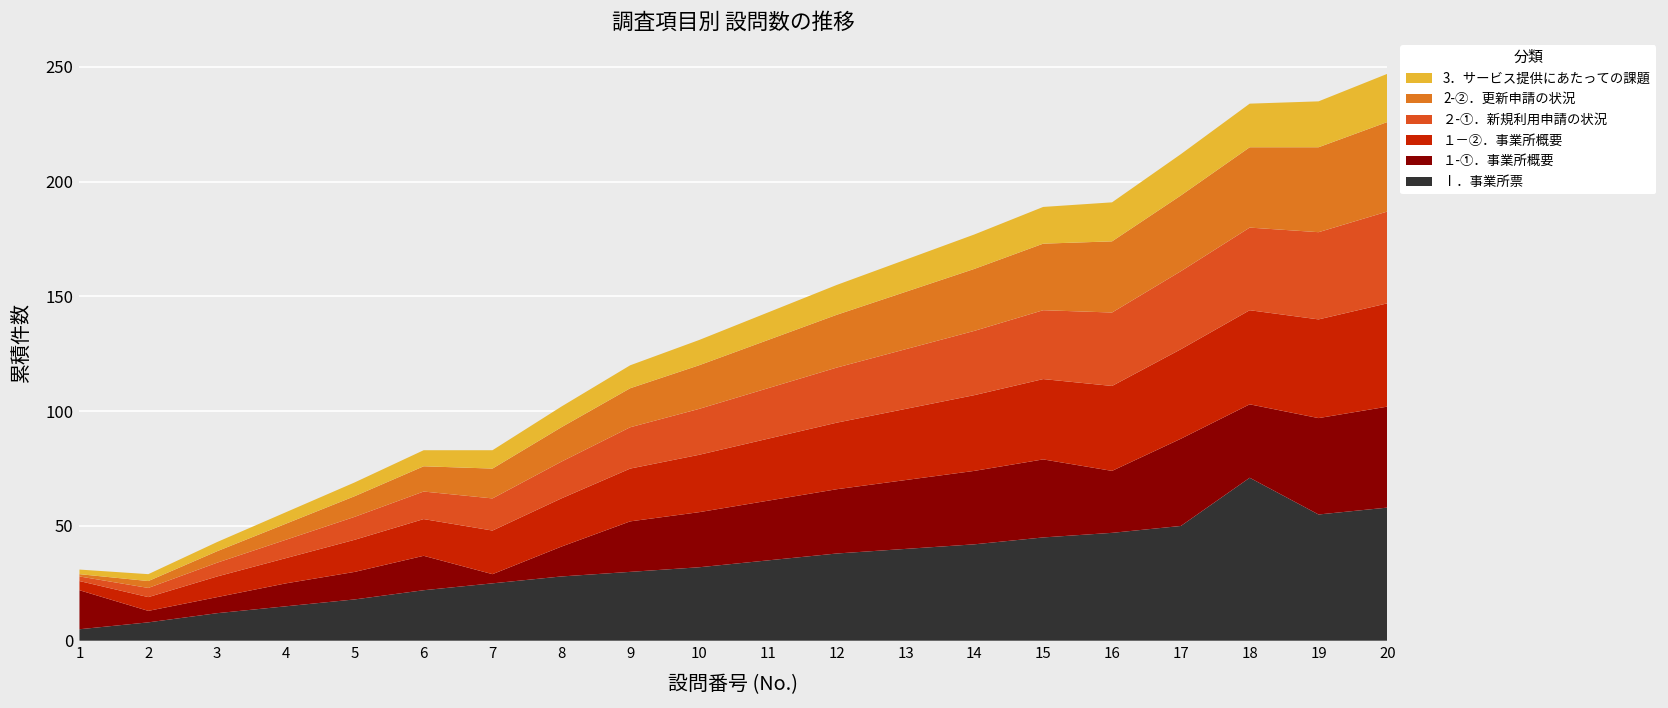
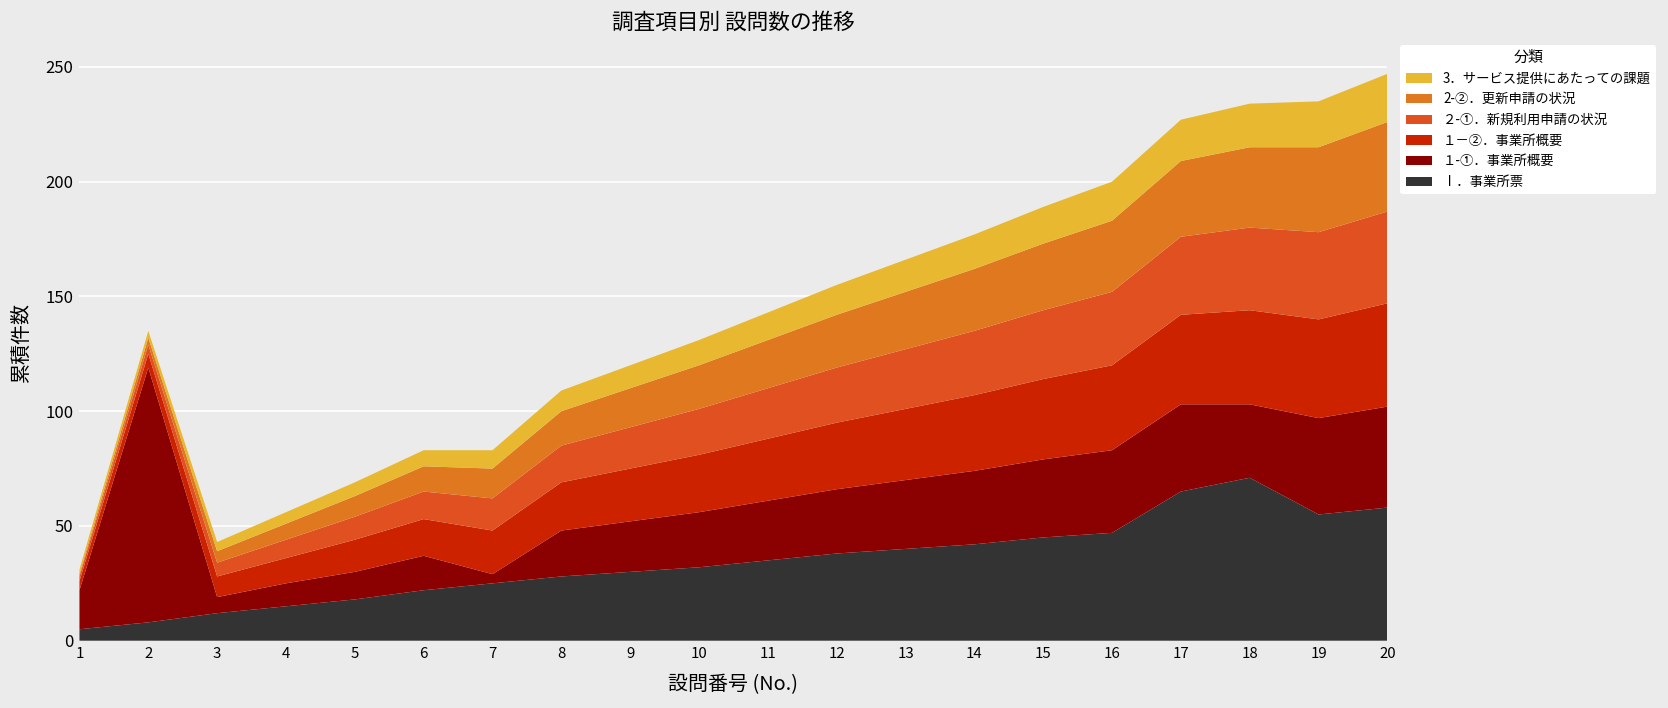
１-①．事業所概要, 2: 5 -> 111
１-①．事業所概要, 8: 13 -> 20
１-①．事業所概要, 16: 27 -> 36
Ⅰ．事業所票, 17: 50 -> 65
